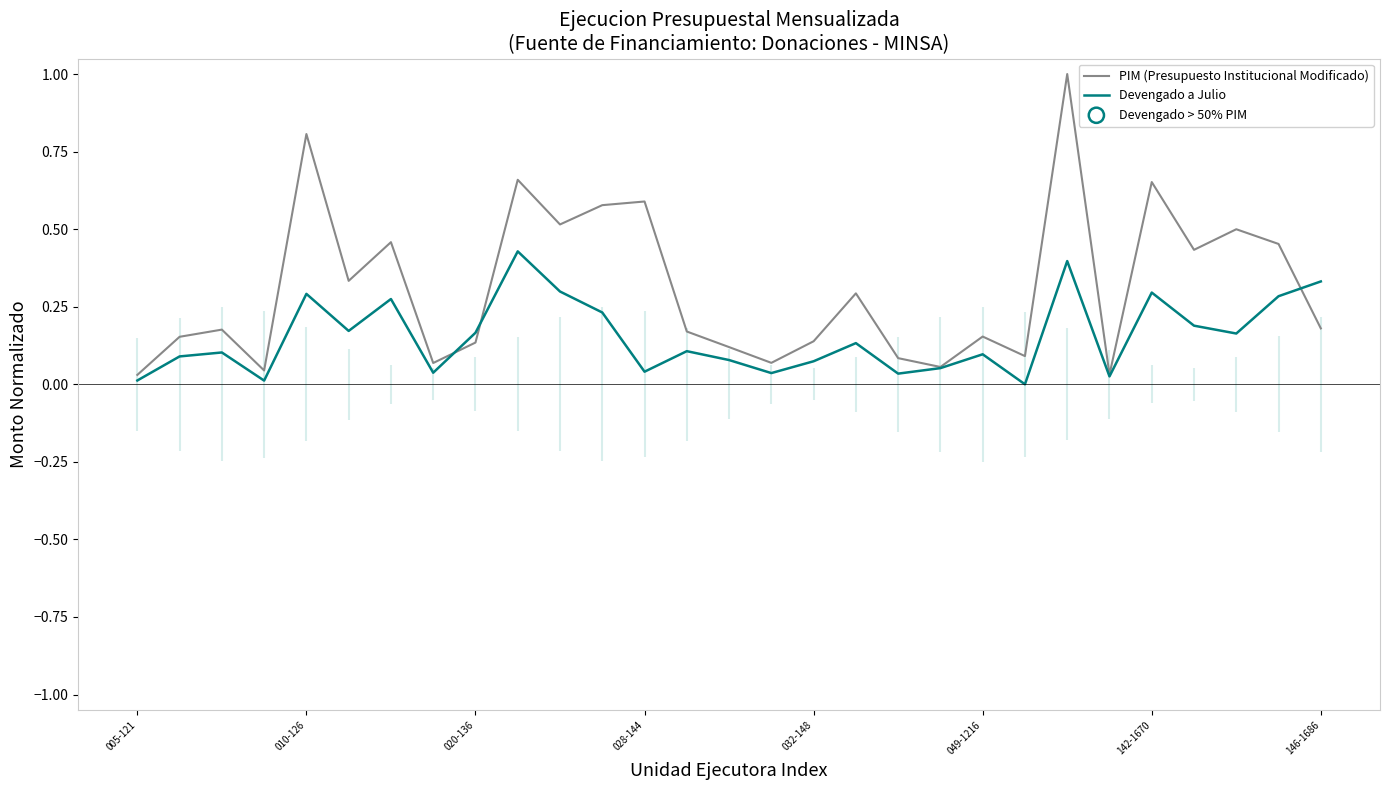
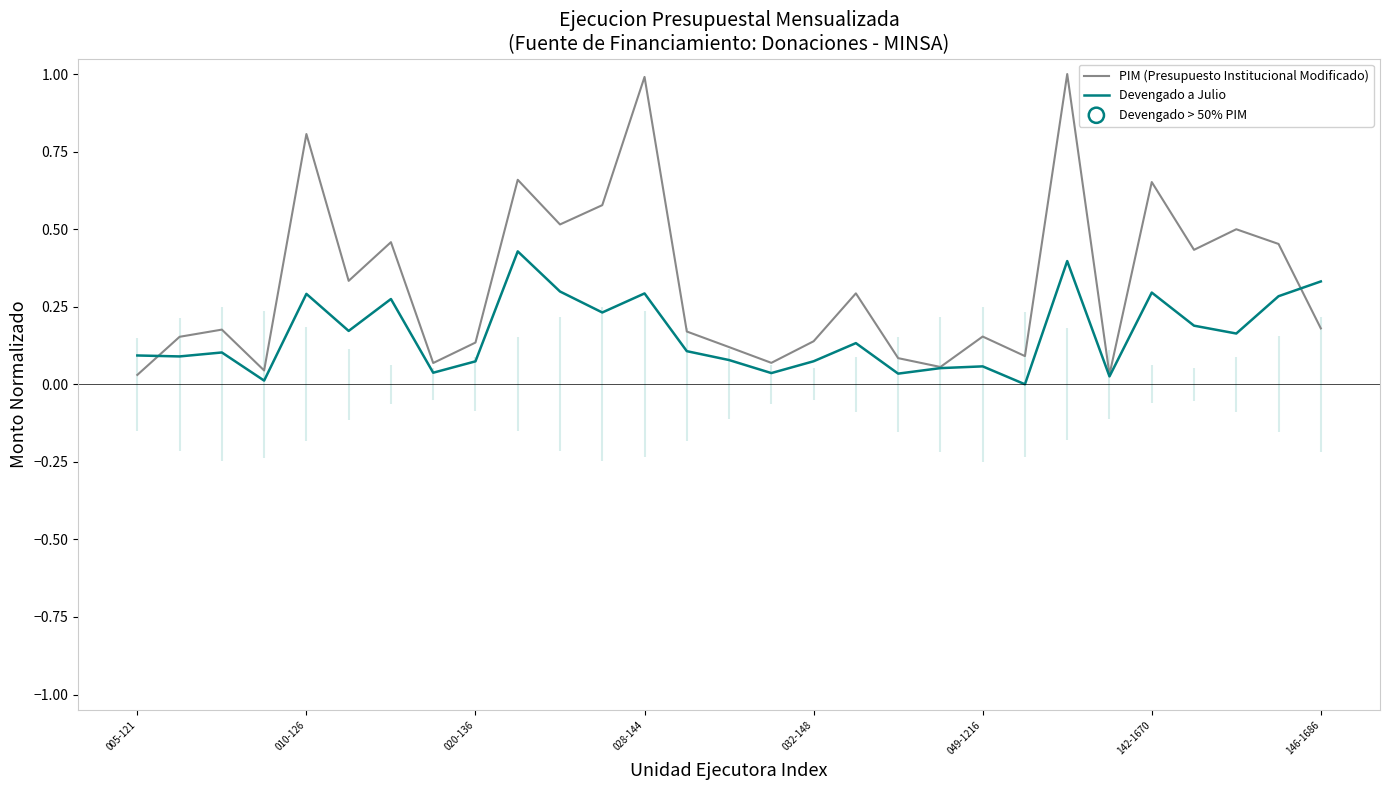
Devengado a Julio, 005-121: 0.01 -> 0.09
Devengado a Julio, 020-136: 0.17 -> 0.07
PIM (Presupuesto Institucional Modificado), 028-144: 0.59 -> 0.99
Devengado a Julio, 028-144: 0.04 -> 0.29
Devengado a Julio, 049-1216: 0.10 -> 0.06
